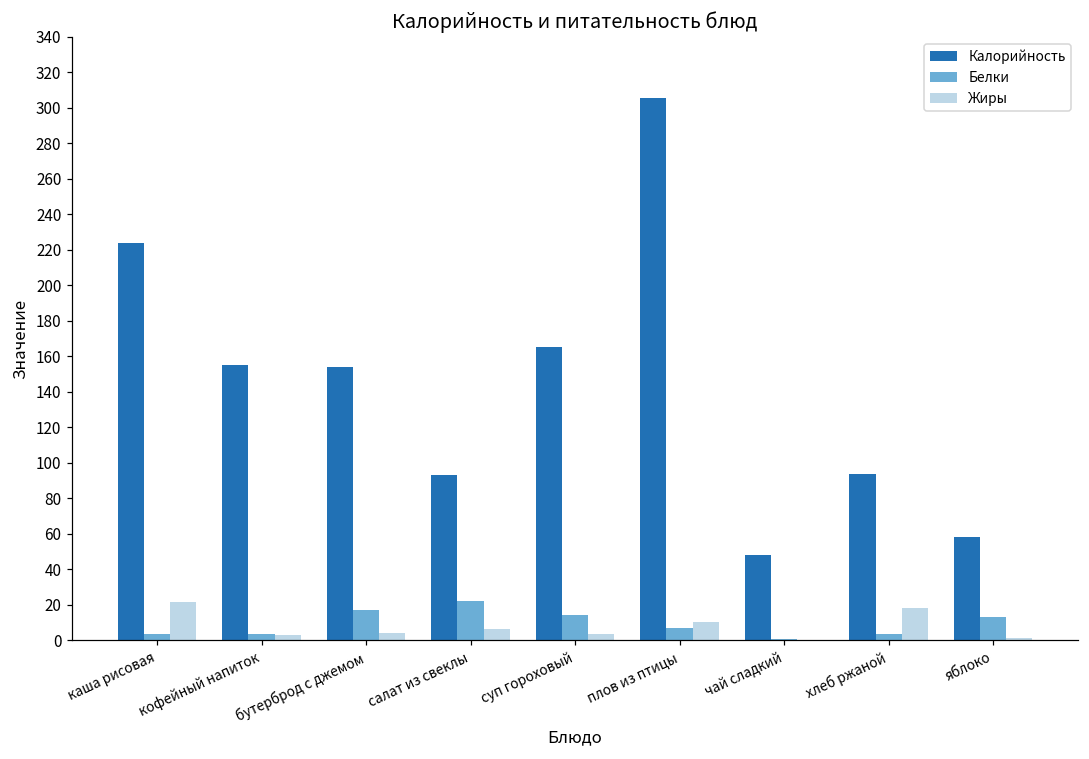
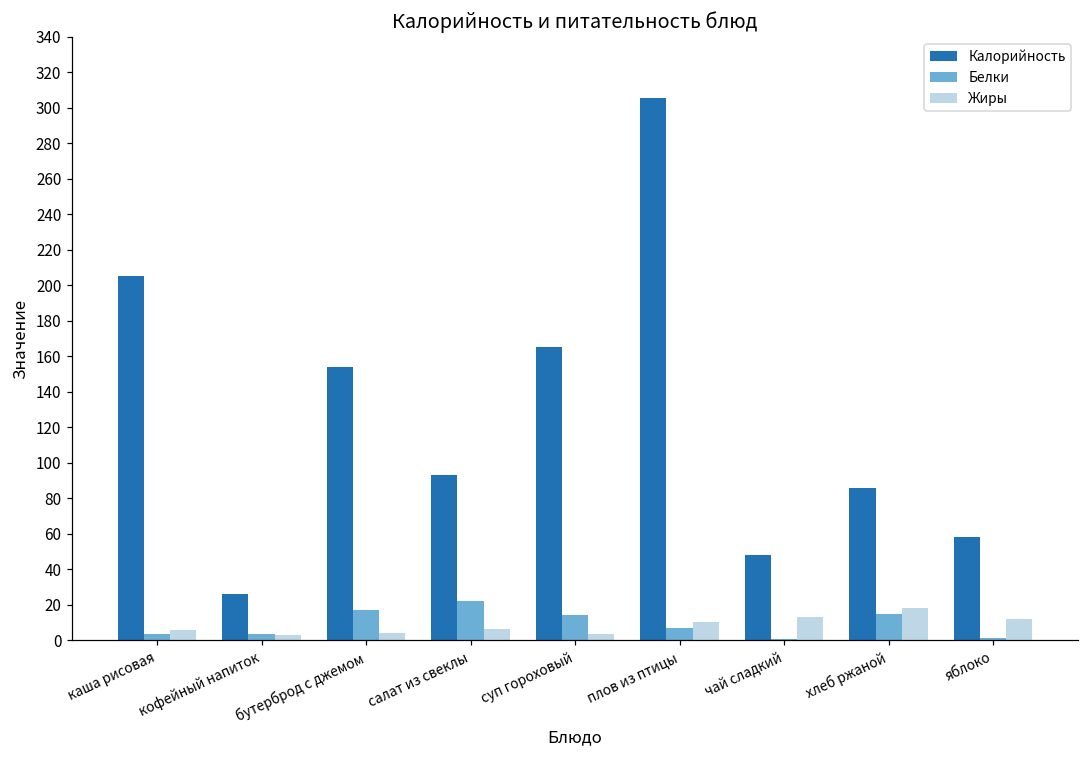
Калорийность, каша рисовая: 224 -> 205
Жиры, каша рисовая: 22 -> 6
Калорийность, кофейный напиток: 155 -> 26
Жиры, чай сладкий: 0 -> 13
Калорийность, хлеб ржаной: 94 -> 86
Белки, хлеб ржаной: 3 -> 15
Белки, яблоко: 13 -> 1
Жиры, яблоко: 1 -> 12
